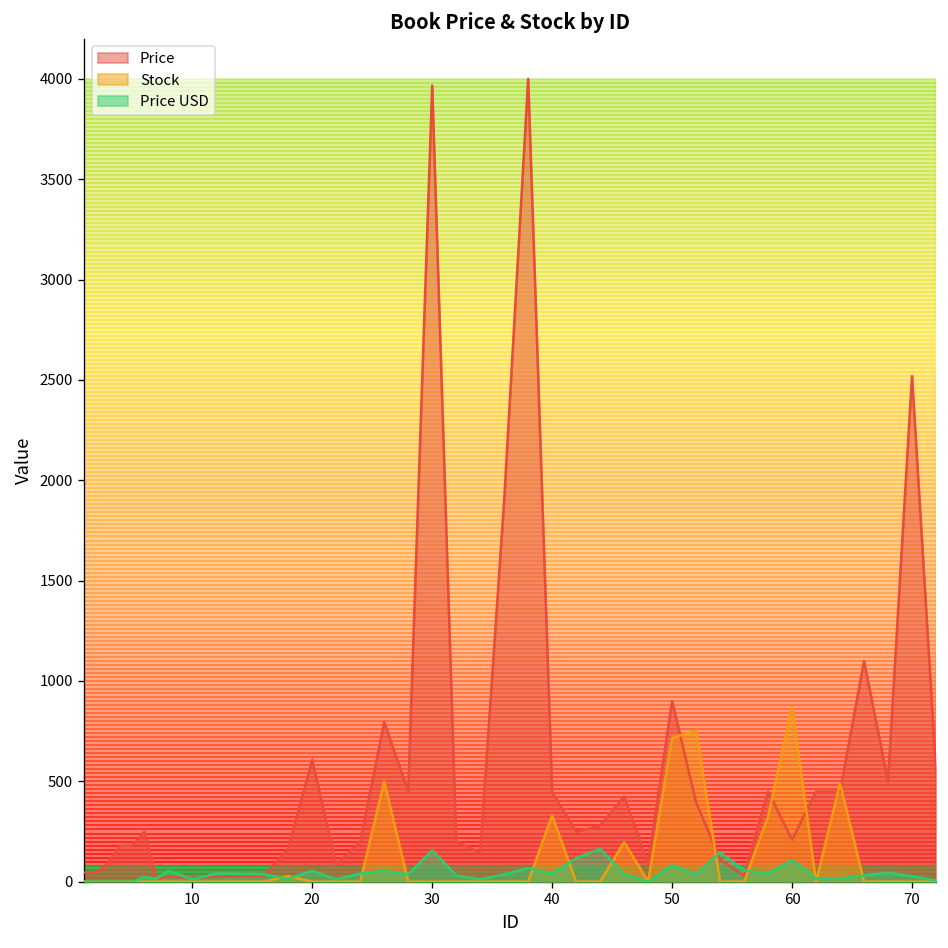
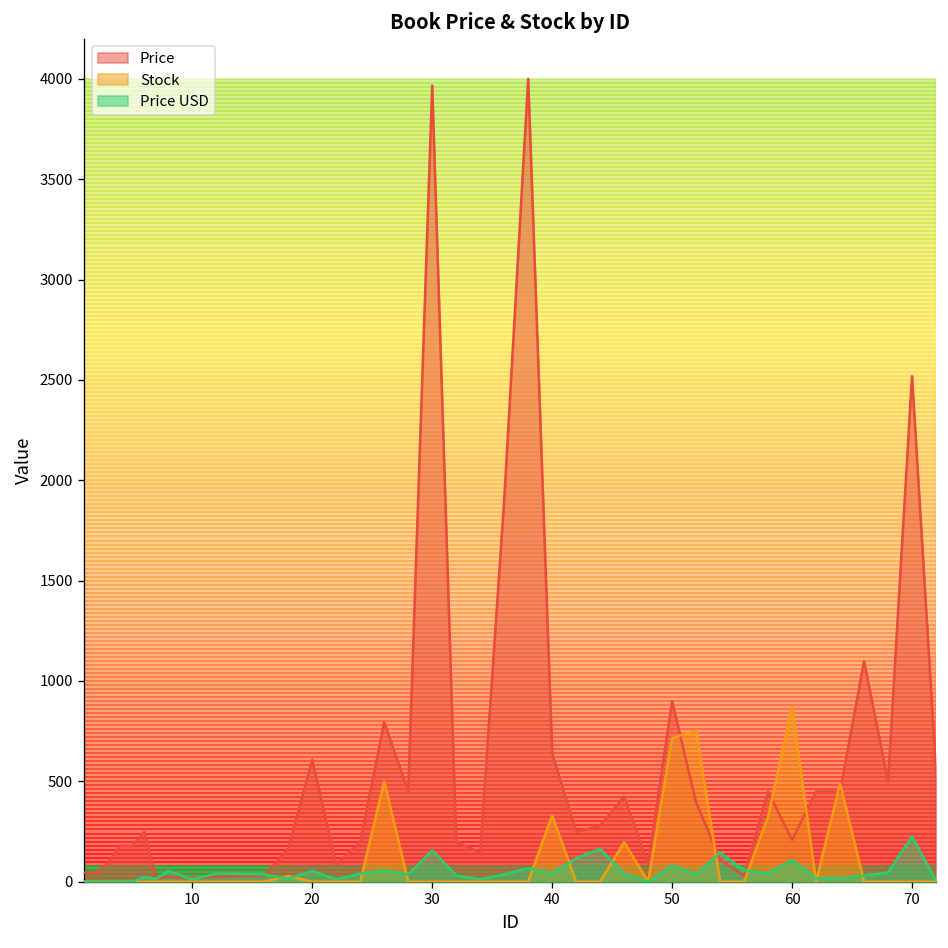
Price, 40: 450 -> 640
Price USD, 70: 30 -> 230
